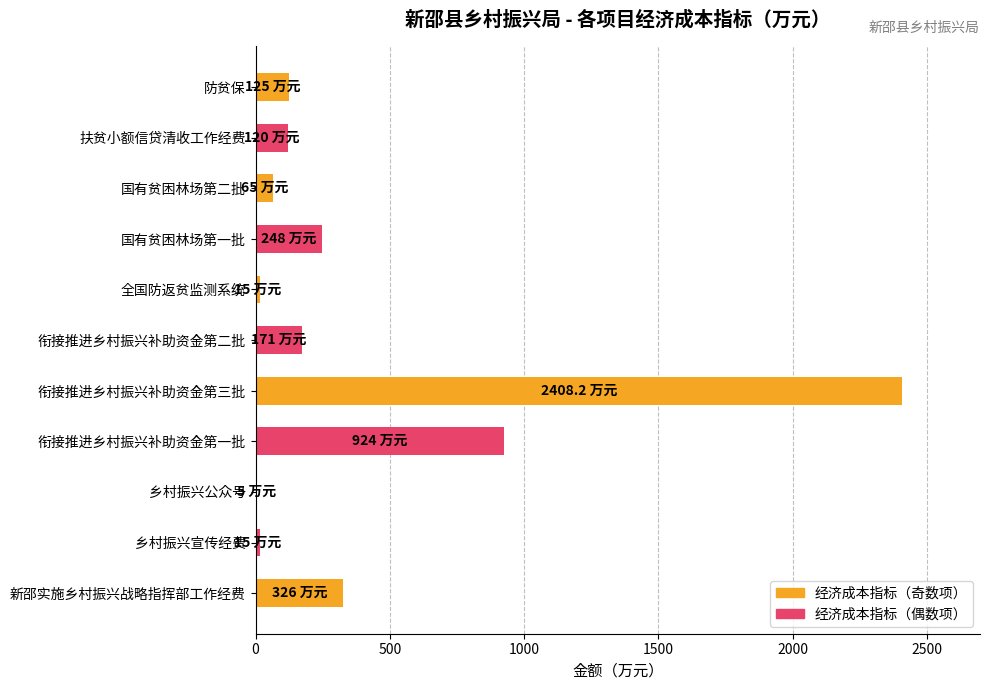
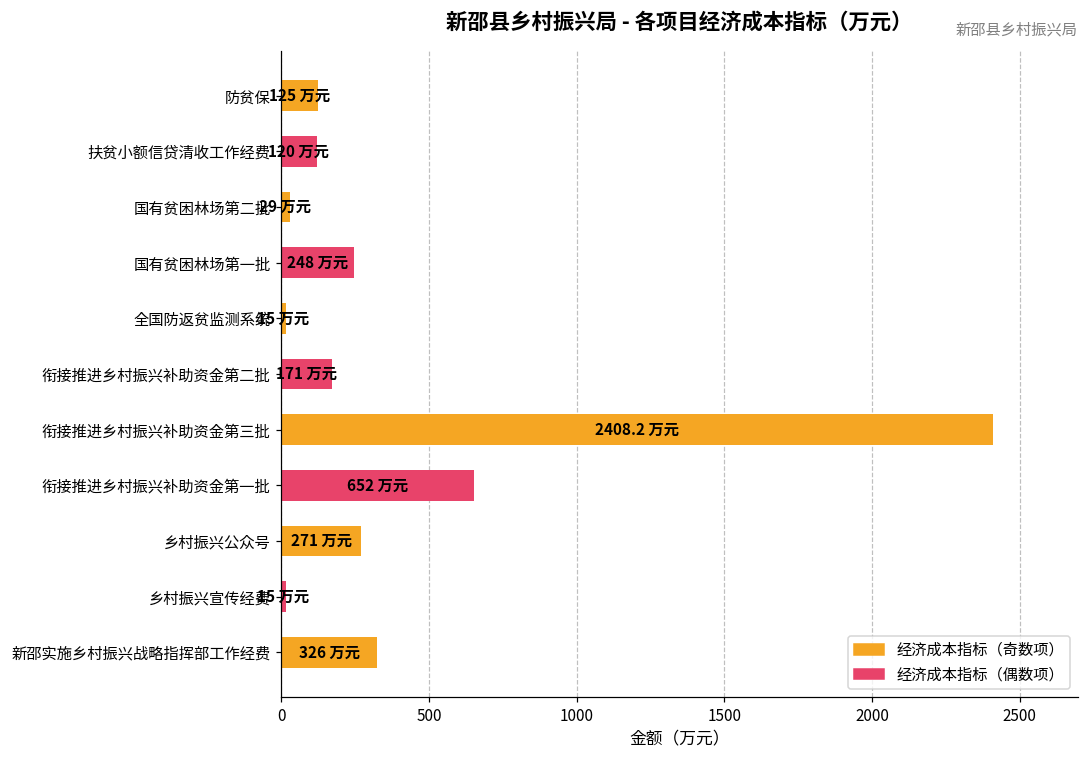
国有贫困林场第二批: 65 -> 29
衔接推进乡村振兴补助资金第一批: 924 -> 652
乡村振兴公众号: 5 -> 271
